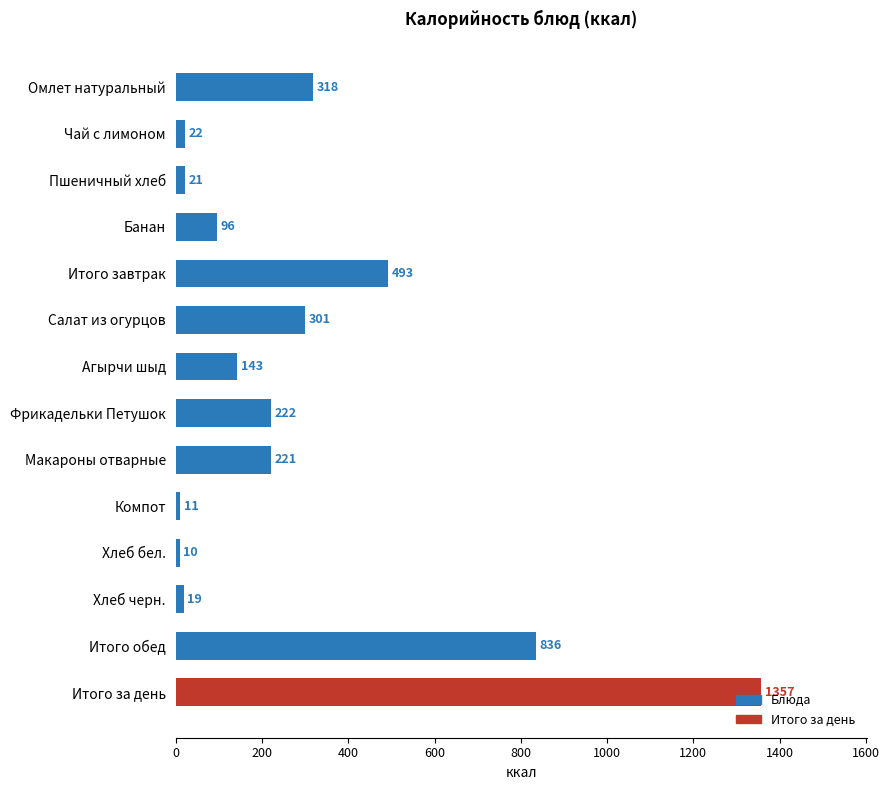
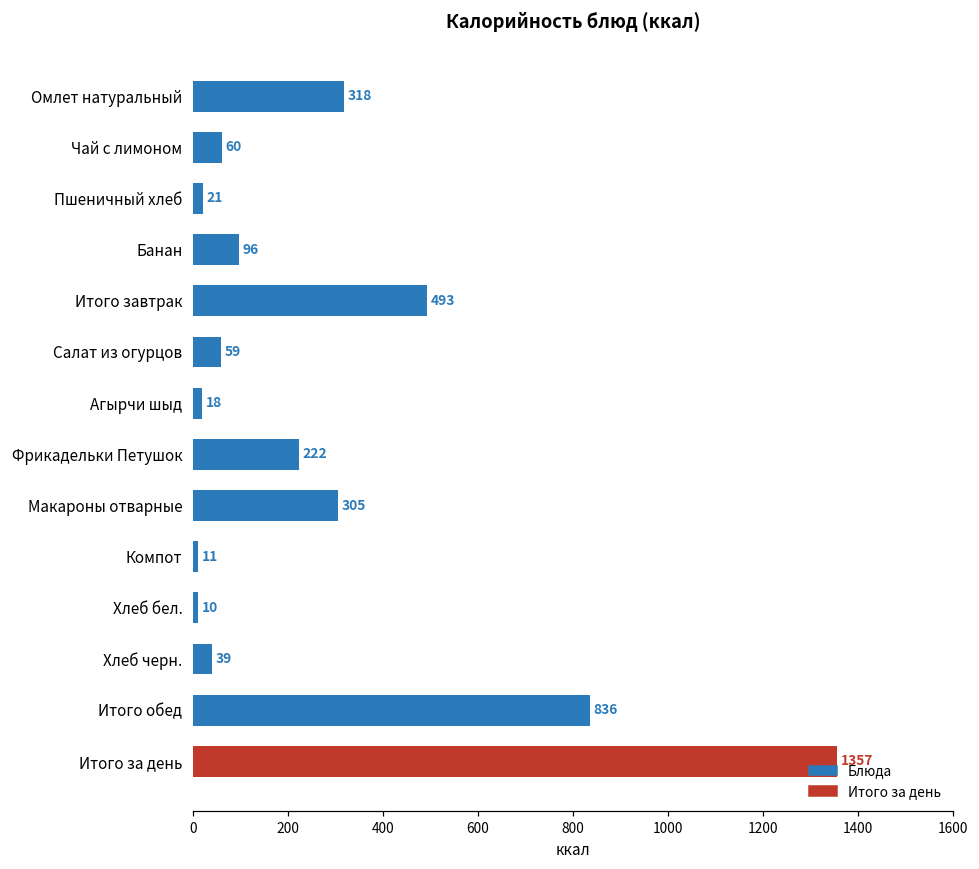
Чай с лимоном: 22 -> 60
Салат из огурцов: 301 -> 59
Агырчи шыд: 143 -> 18
Макароны отварные: 221 -> 305
Хлеб черн.: 19 -> 39
